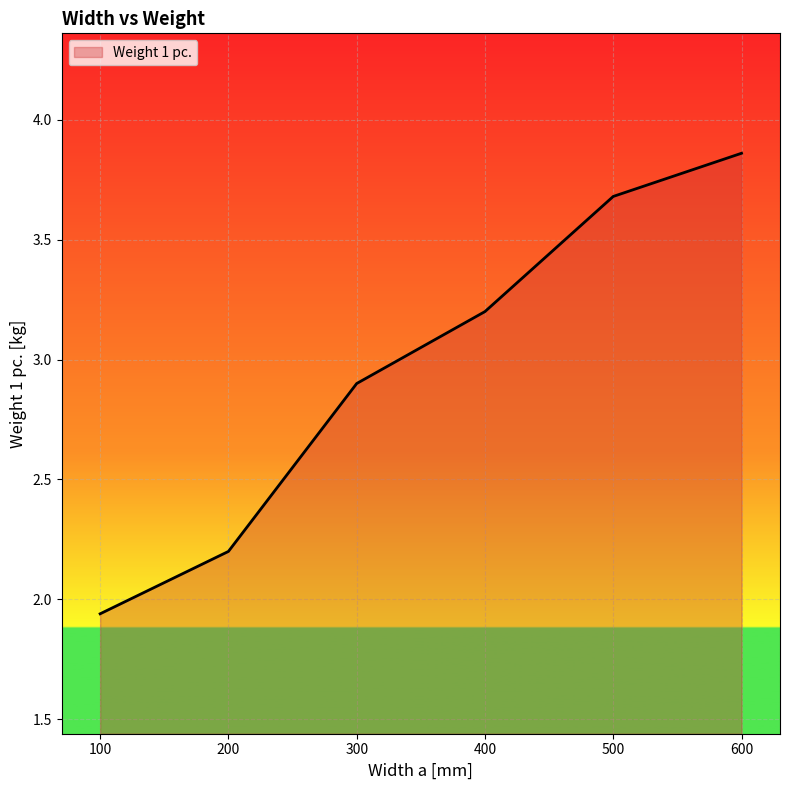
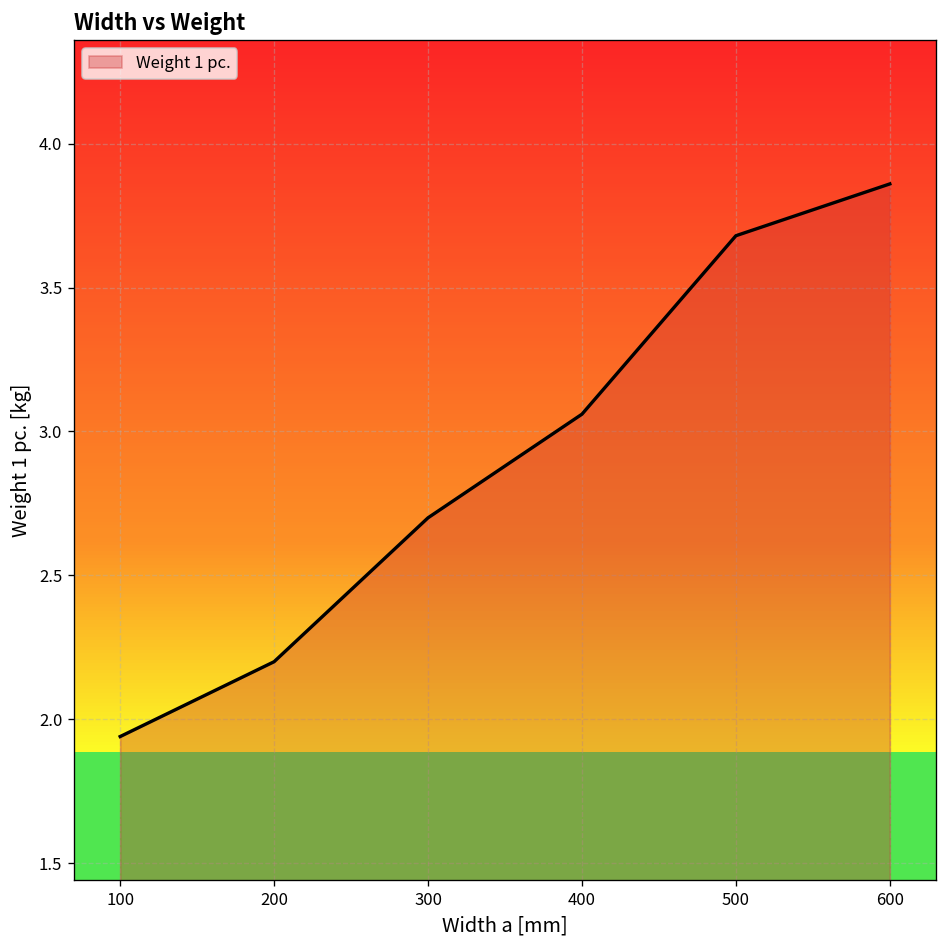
300: 2.9 -> 2.7
400: 3.20 -> 3.06
